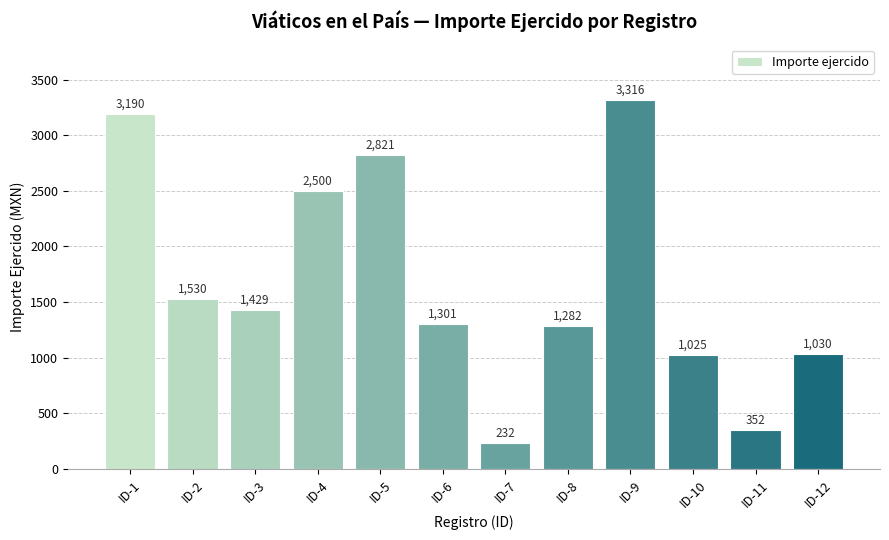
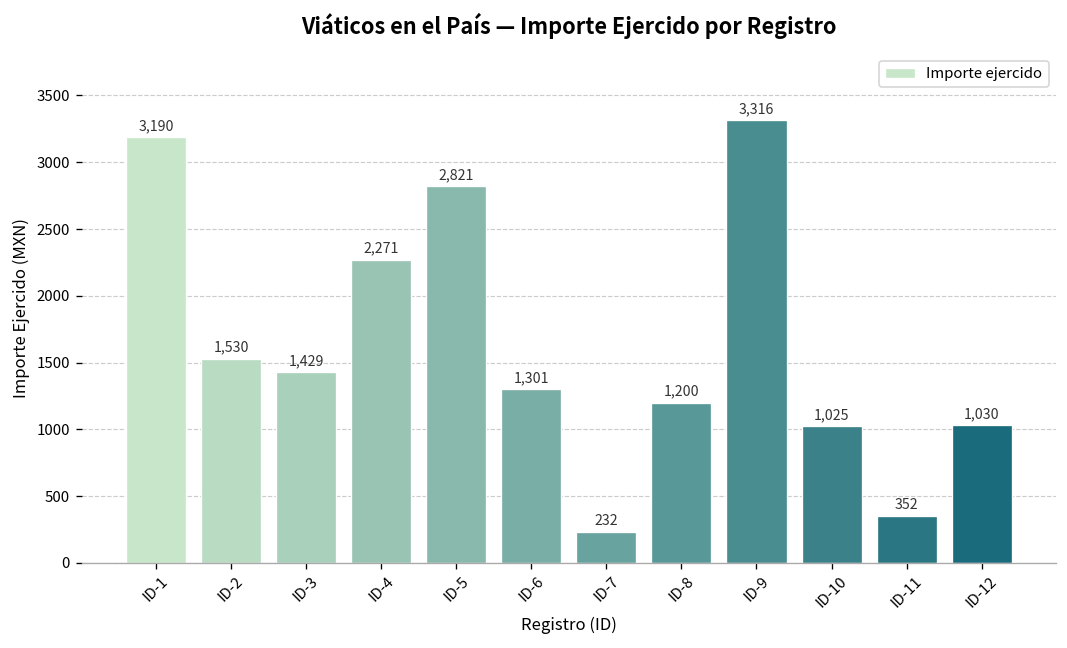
ID-4: 2,500 -> 2,271
ID-8: 1,282 -> 1,200
